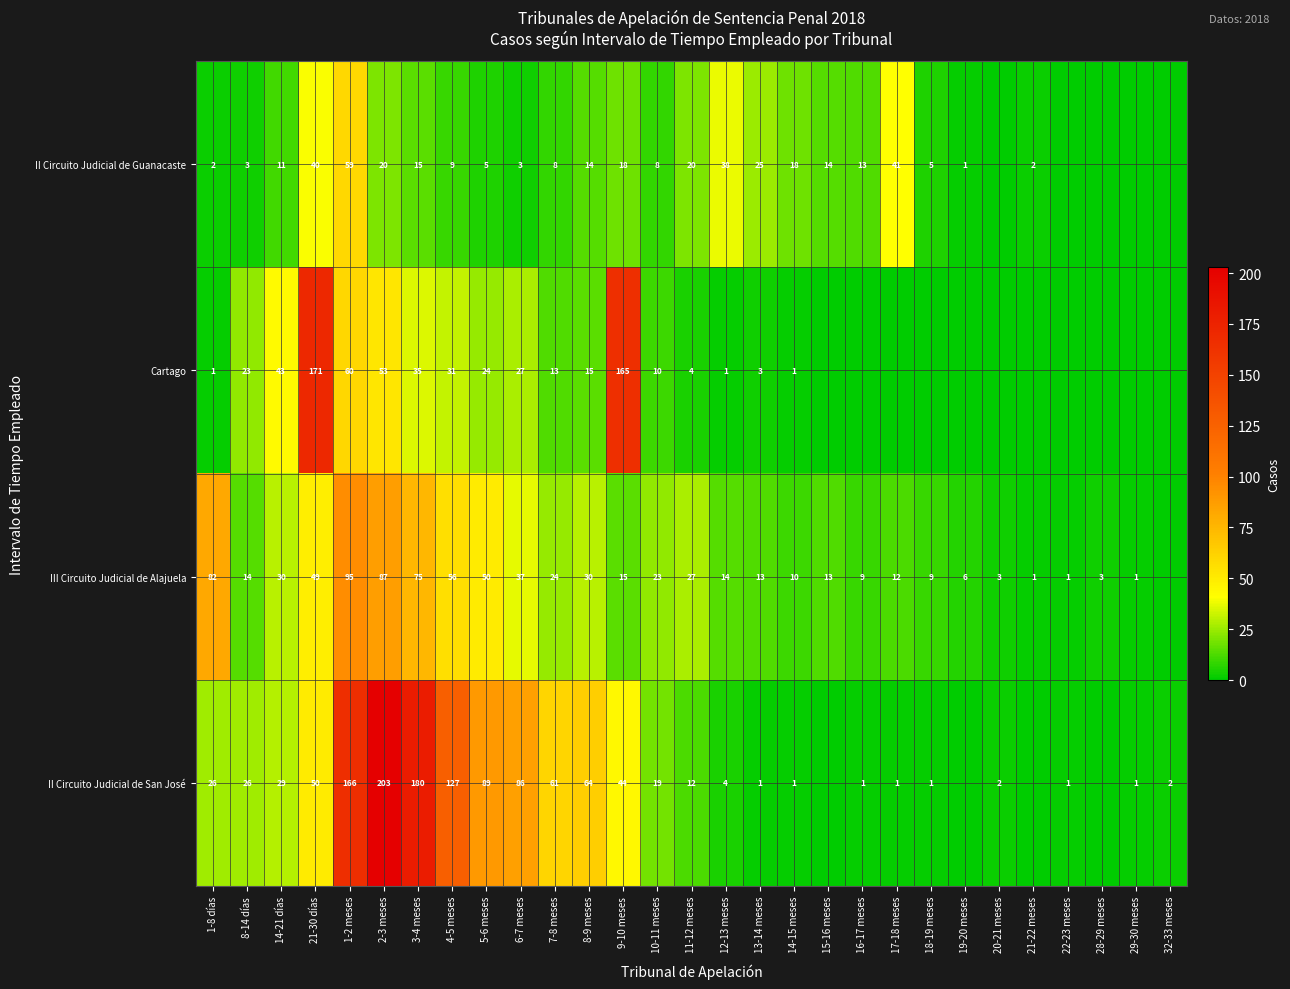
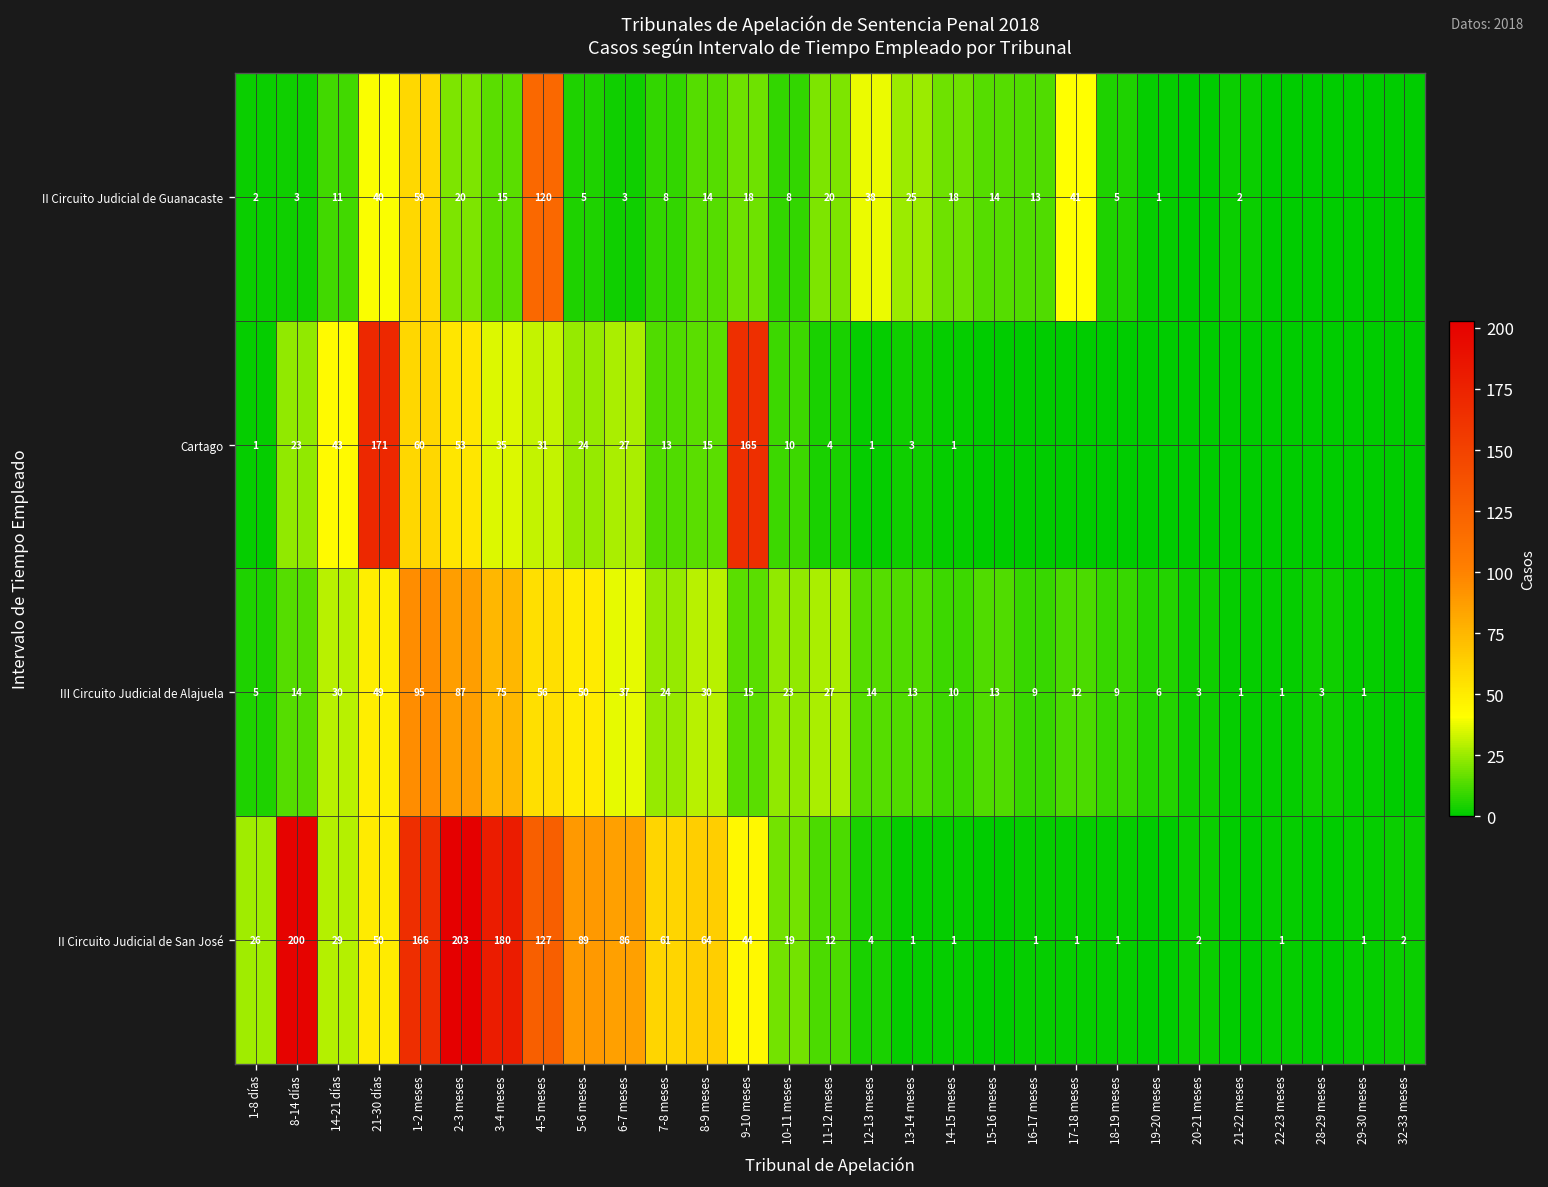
II Circuito Judicial de Guanacaste, 4-5 meses: 9 -> 120
III Circuito Judicial de Alajuela, 1-8 días: 82 -> 5
II Circuito Judicial de San José, 8-14 días: 26 -> 200
